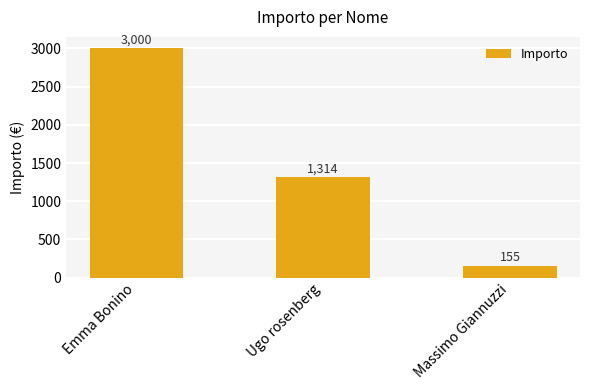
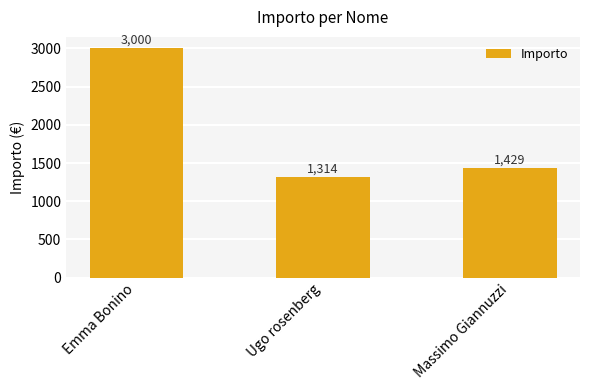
Massimo Giannuzzi: 155 -> 1,429
